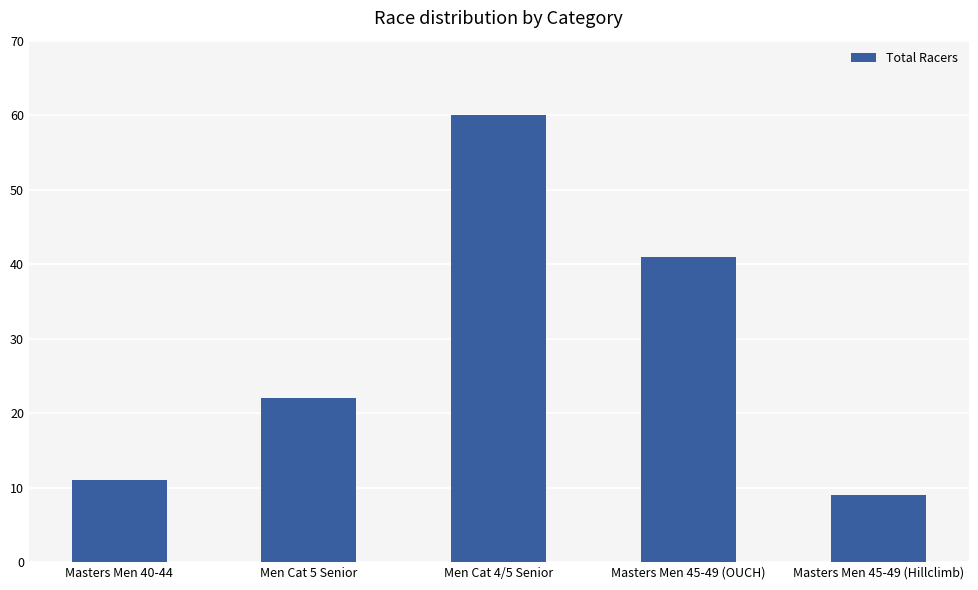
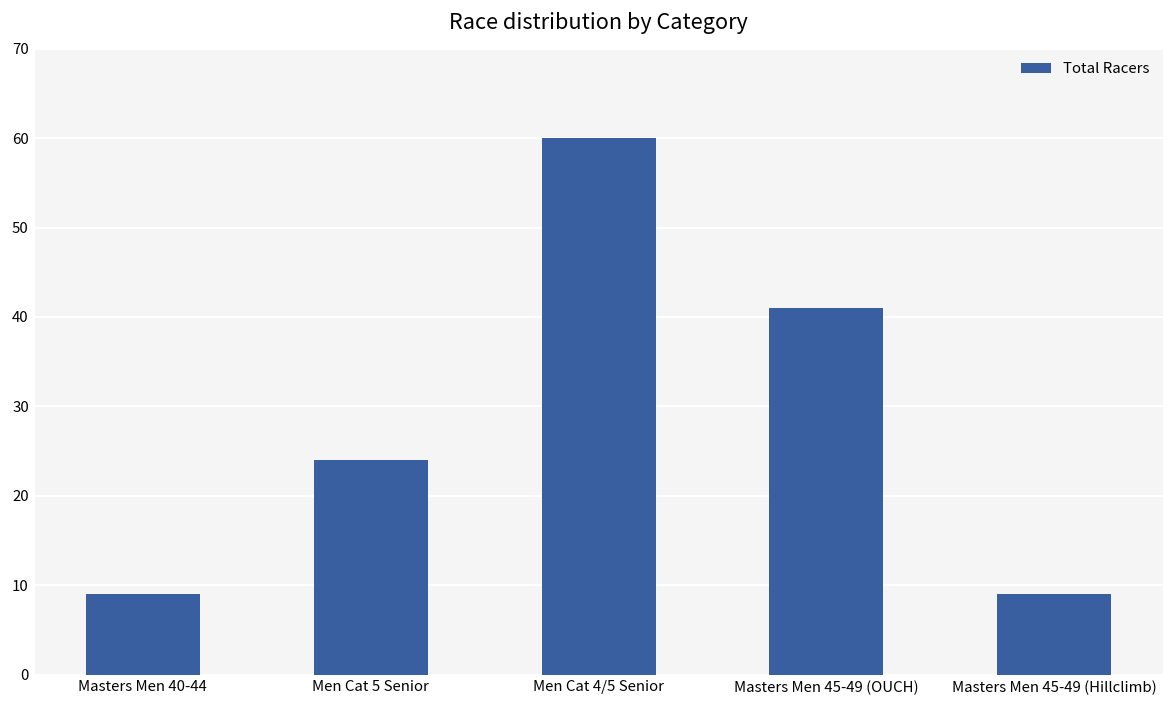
Masters Men 40-44: 11 -> 9
Men Cat 5 Senior: 22 -> 24
